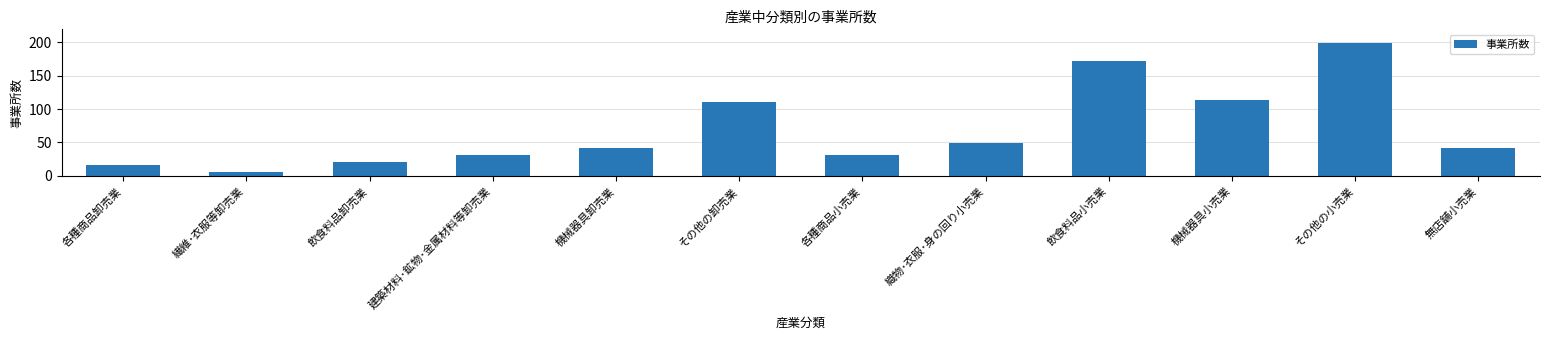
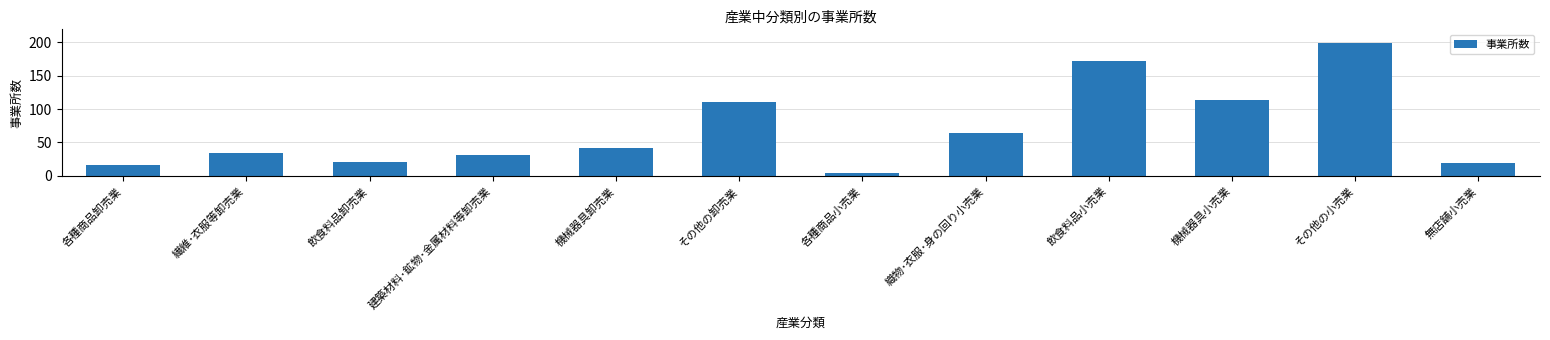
繊維･衣服等卸売業: 10 -> 30
各種商品小売業: 30 -> 10
織物･衣服･身の回り小売業: 50 -> 60
無店舗小売業: 40 -> 20
